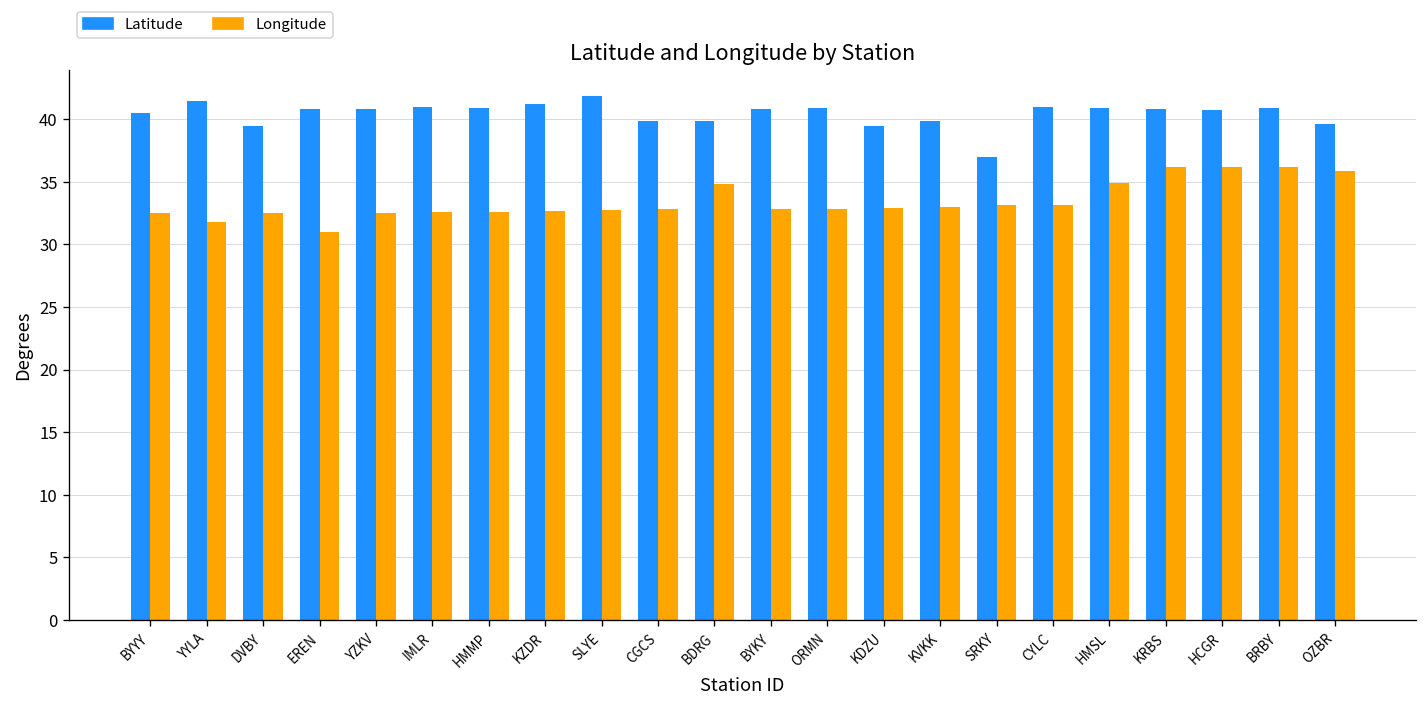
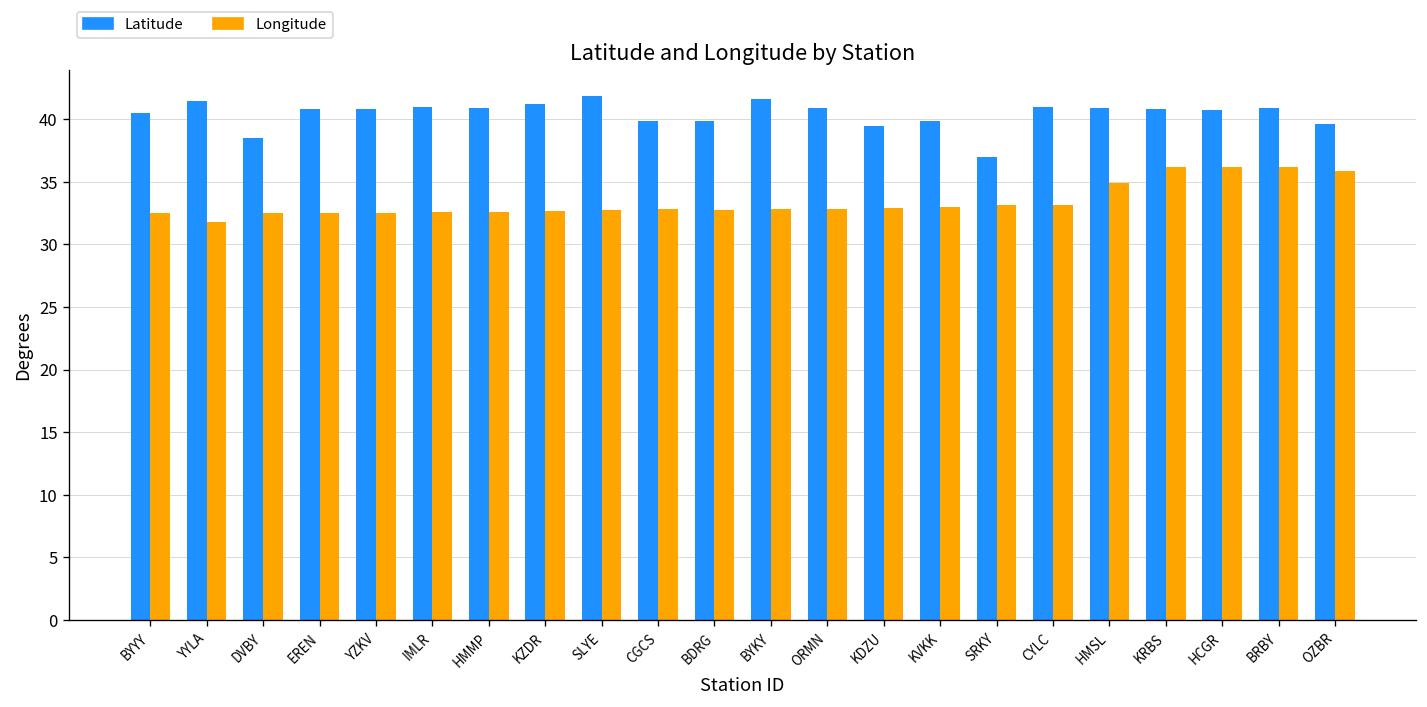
Latitude, DVBY: 39.4 -> 38.5
Longitude, EREN: 31.0 -> 32.5
Longitude, BDRG: 34.8 -> 32.8
Latitude, BYKY: 40.8 -> 41.6
